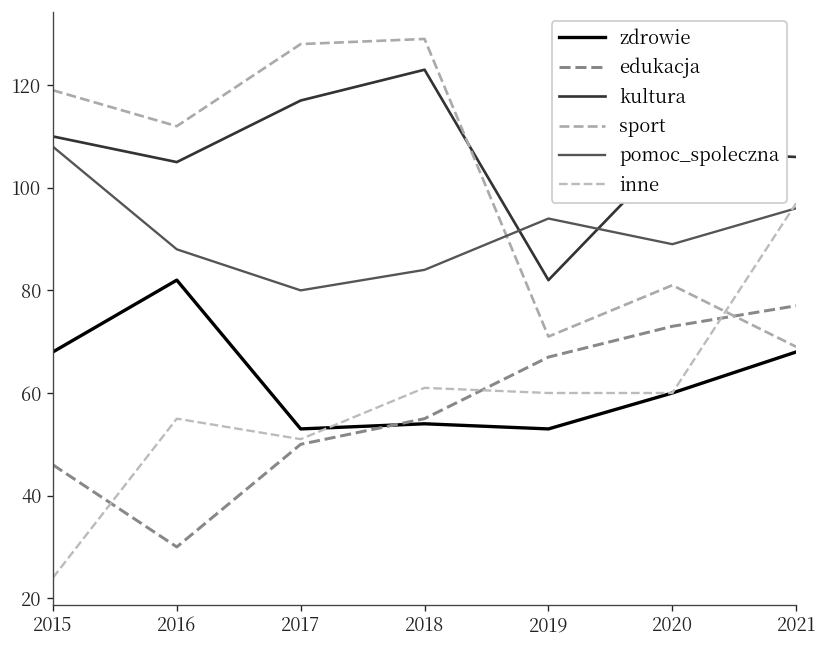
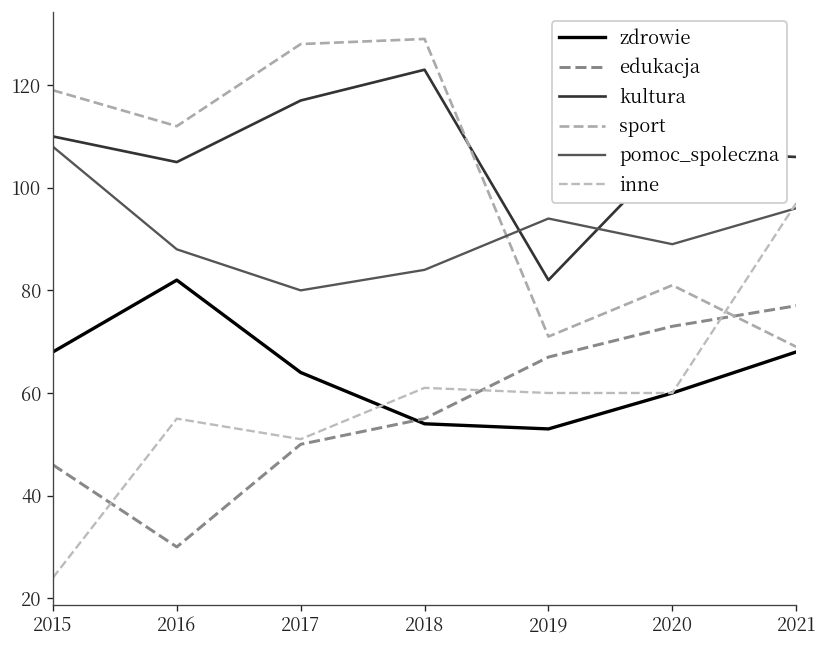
zdrowie, 2017: 53 -> 64
